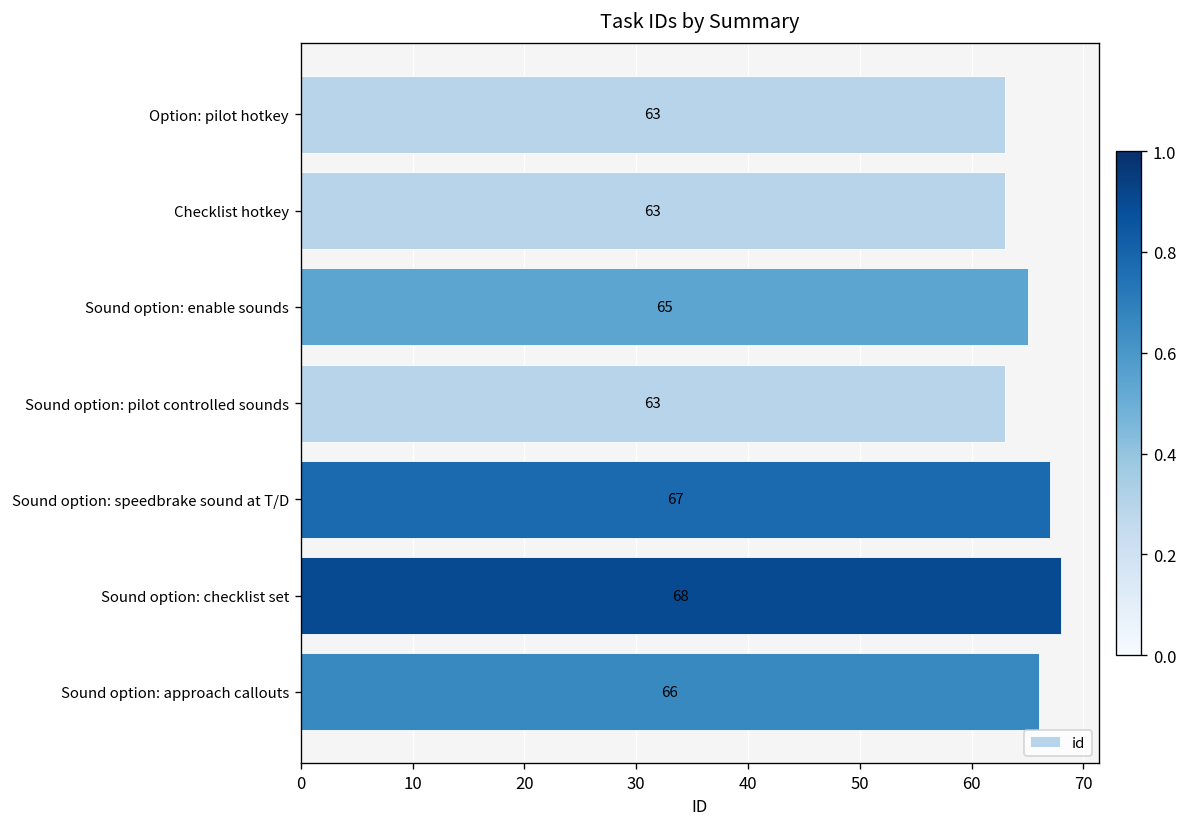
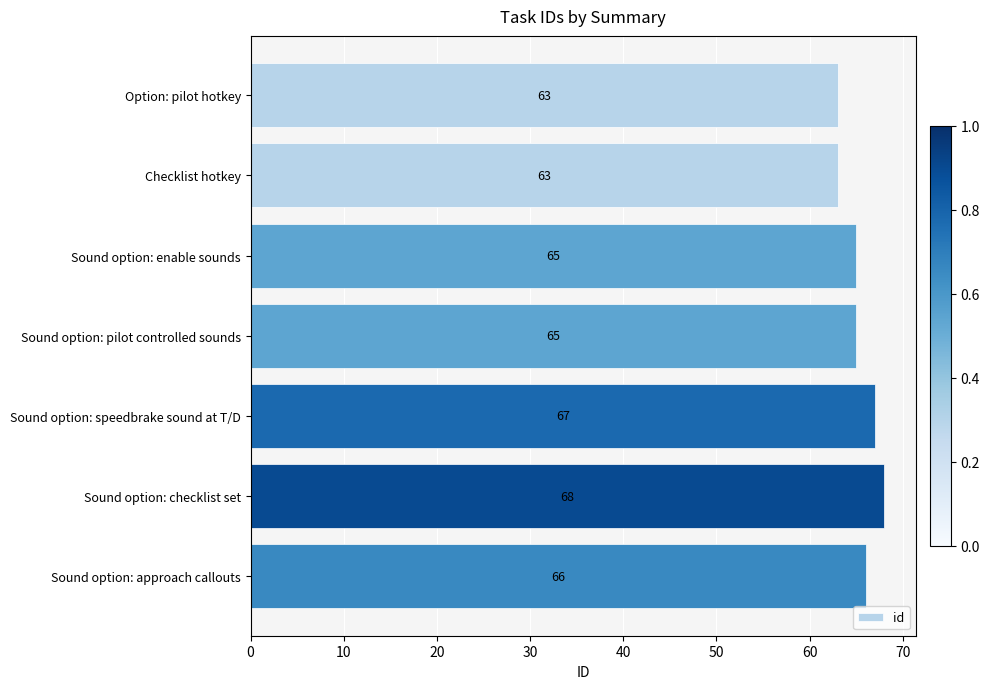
Sound option: pilot controlled sounds: 63 -> 65
